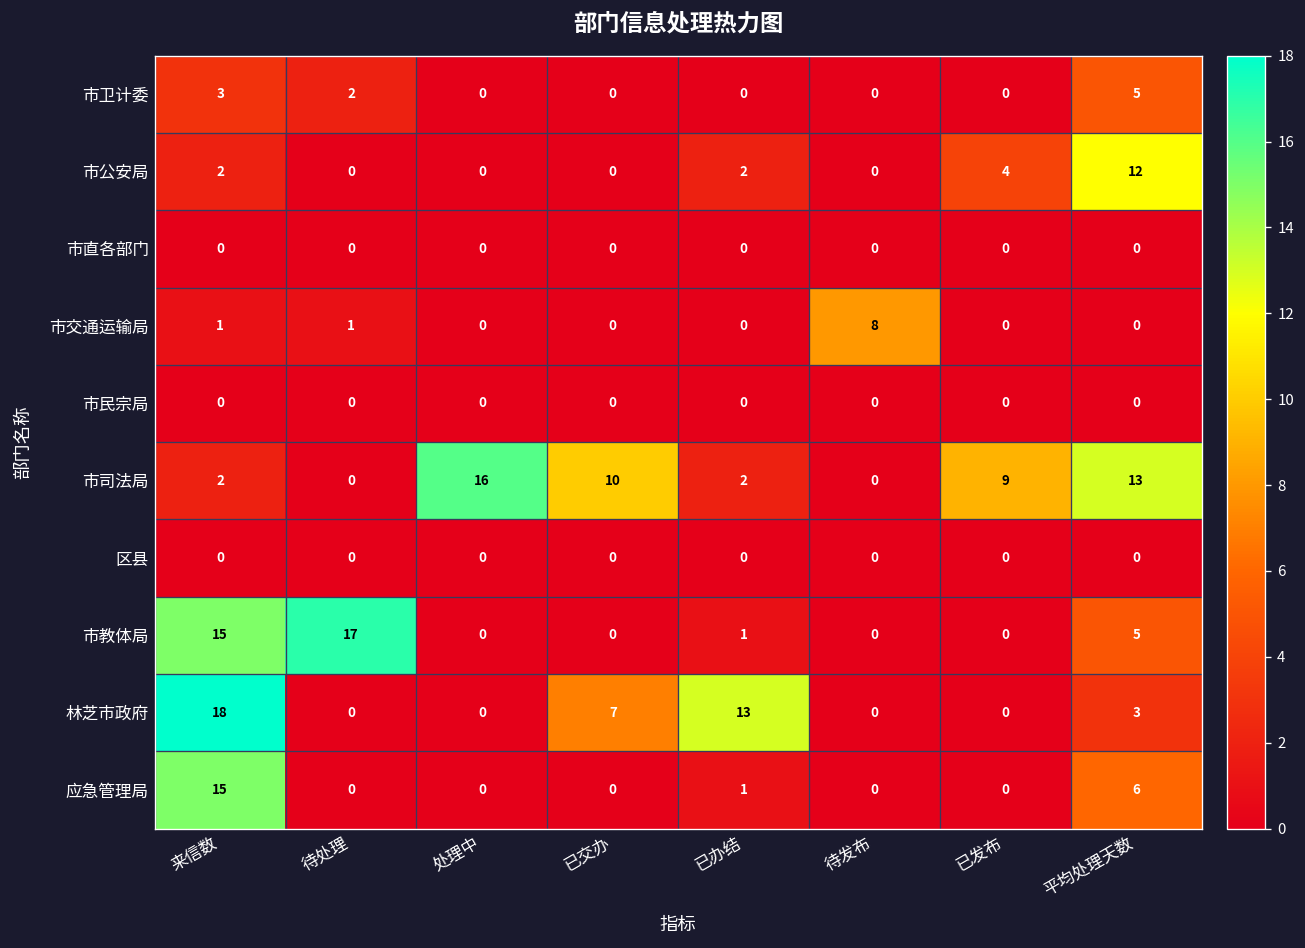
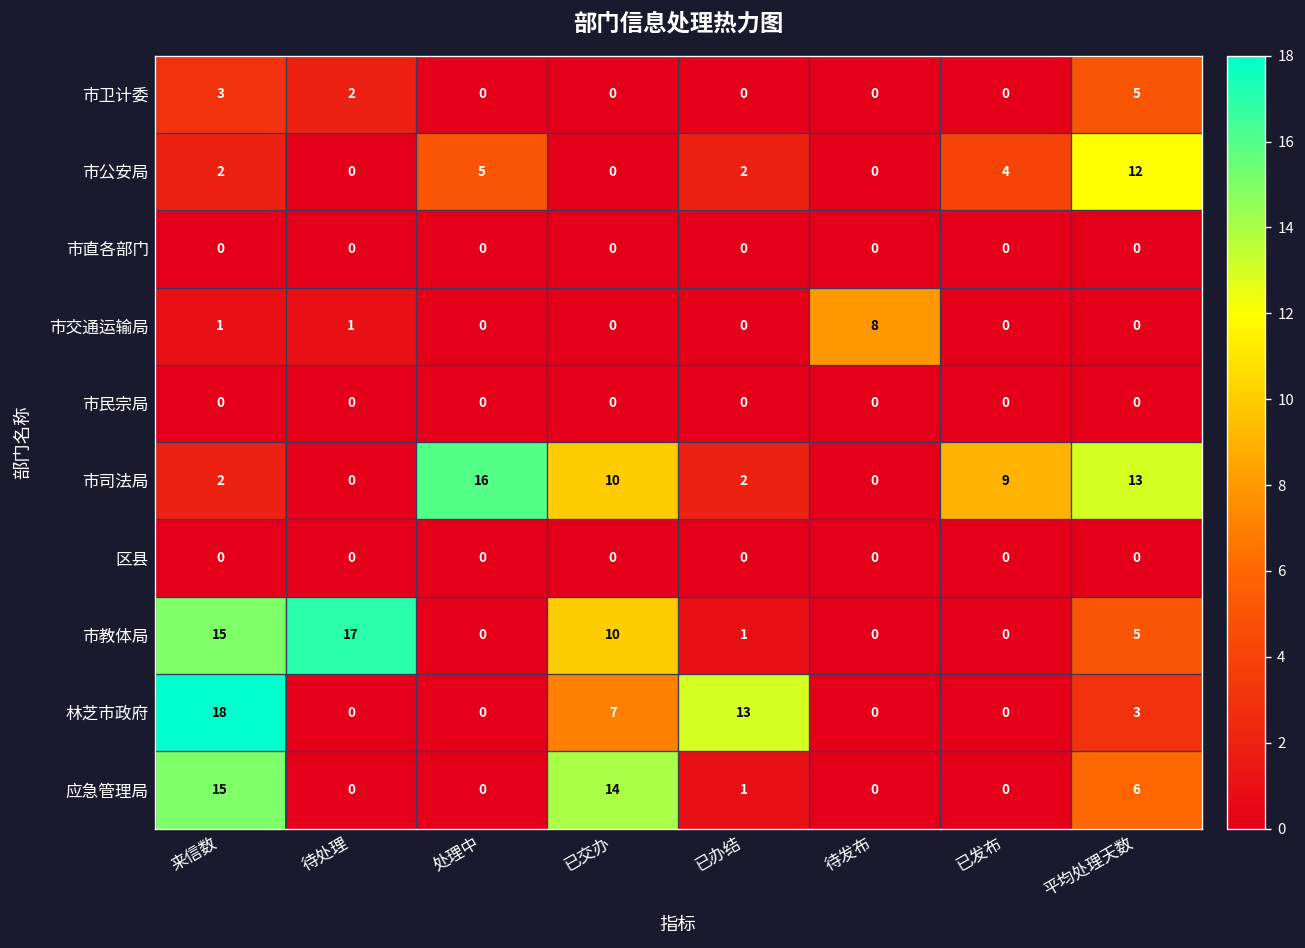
市公安局, 处理中: 0 -> 5
市教体局, 已交办: 0 -> 10
应急管理局, 已交办: 0 -> 14
